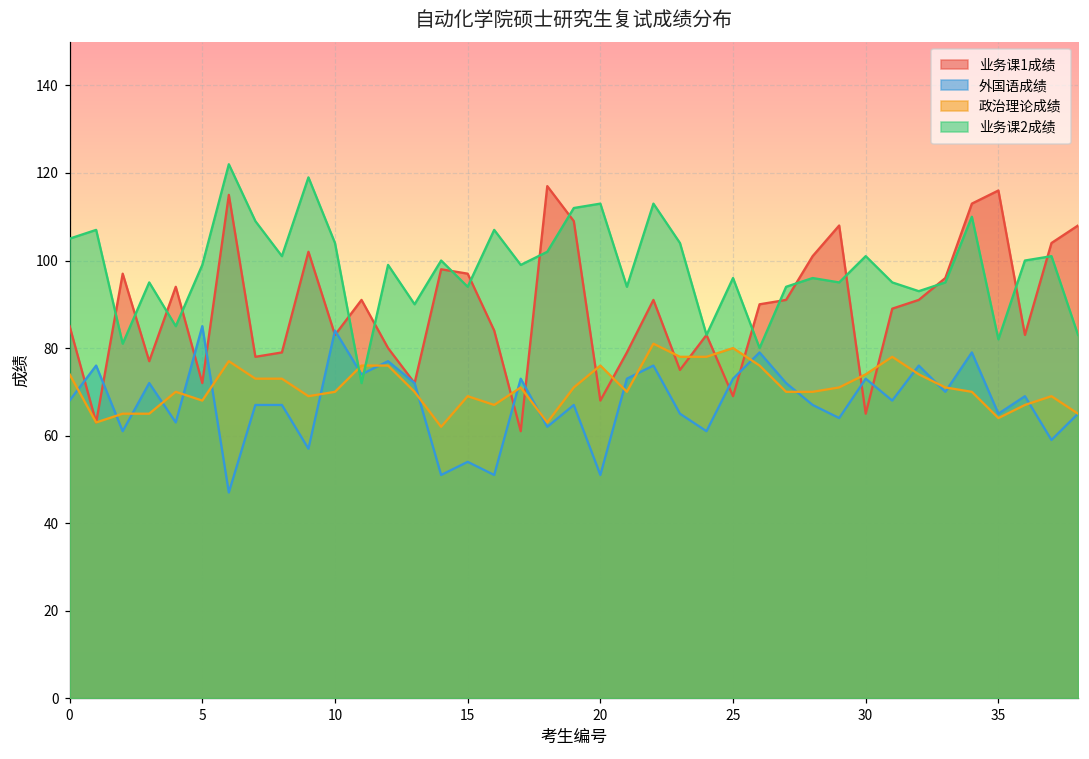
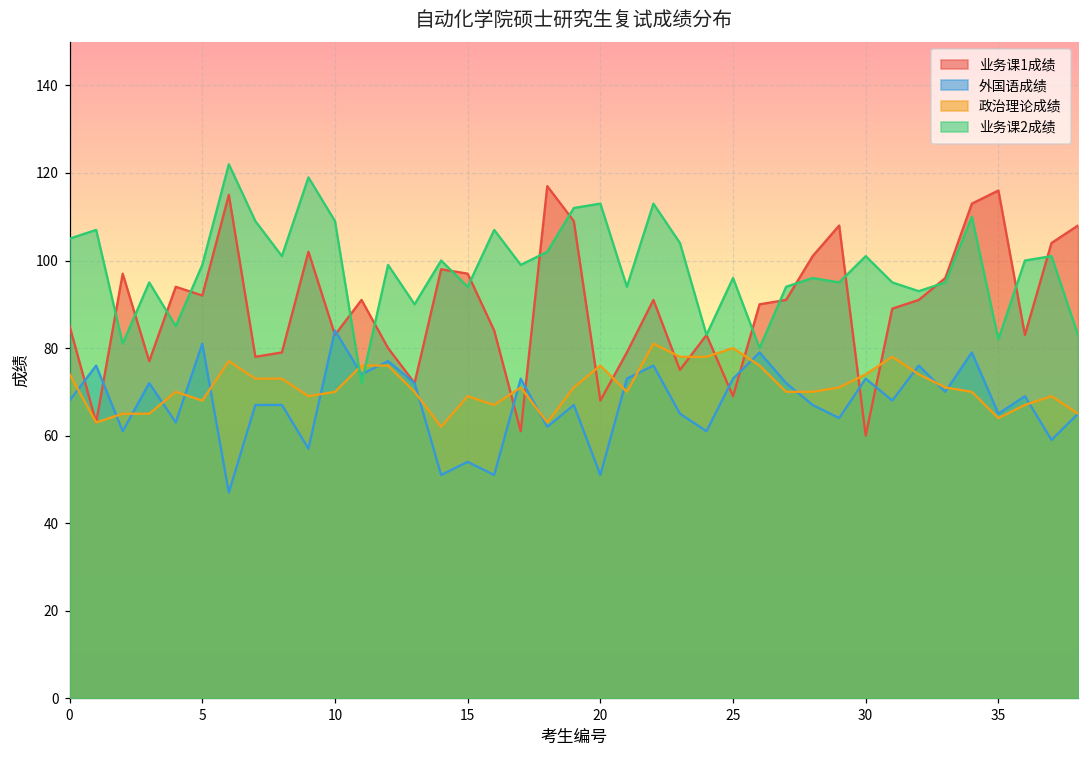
业务课1成绩, 5: 72 -> 92
外国语成绩, 5: 85 -> 81
业务课2成绩, 10: 104 -> 109
业务课1成绩, 30: 65 -> 60
